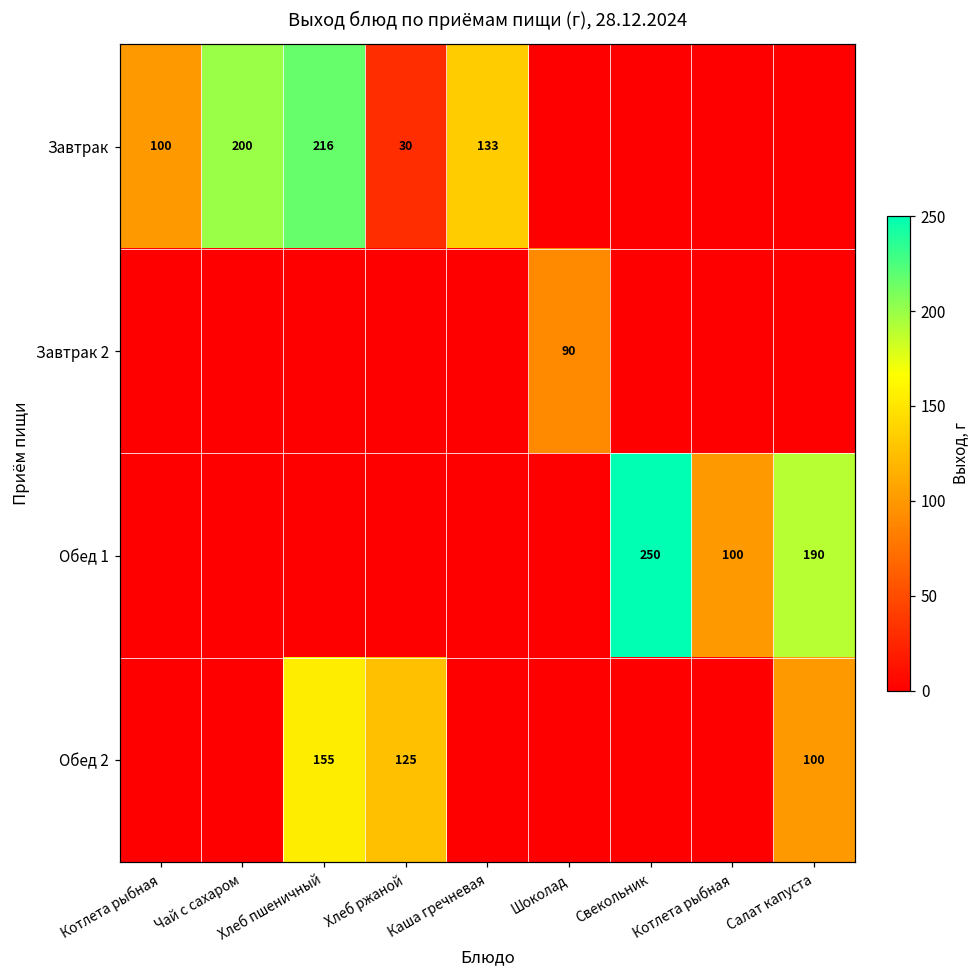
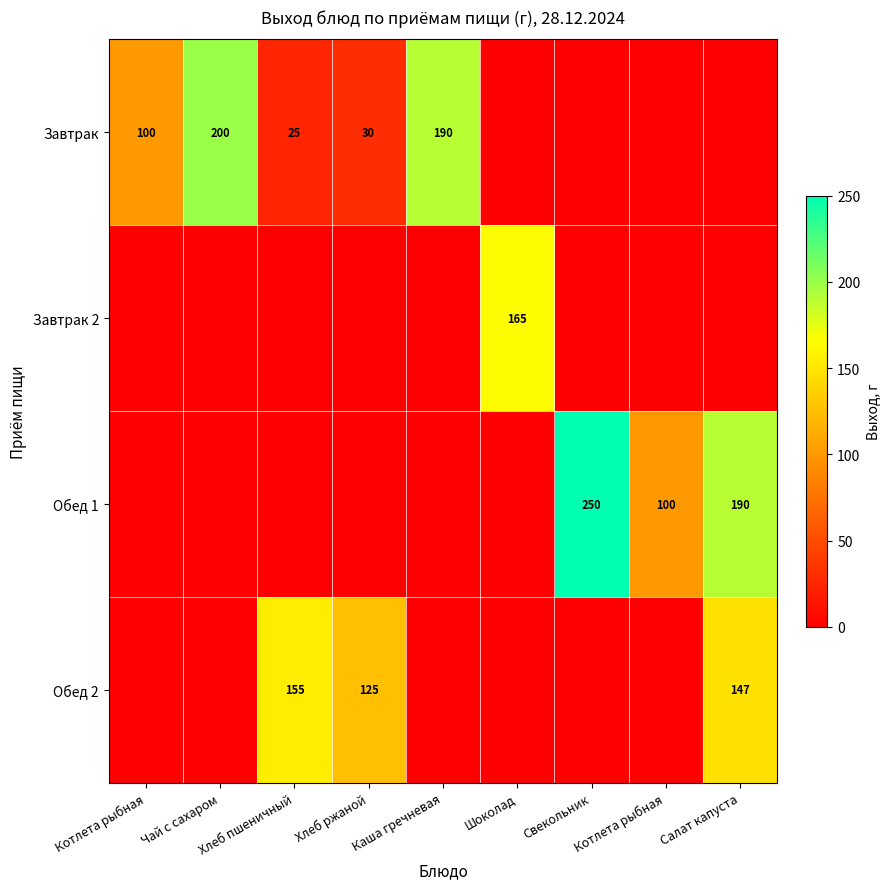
Завтрак, Хлеб пшеничный: 216 -> 25
Завтрак, Каша гречневая: 133 -> 190
Завтрак 2, Шоколад: 90 -> 165
Обед 2, Салат капуста: 100 -> 147
